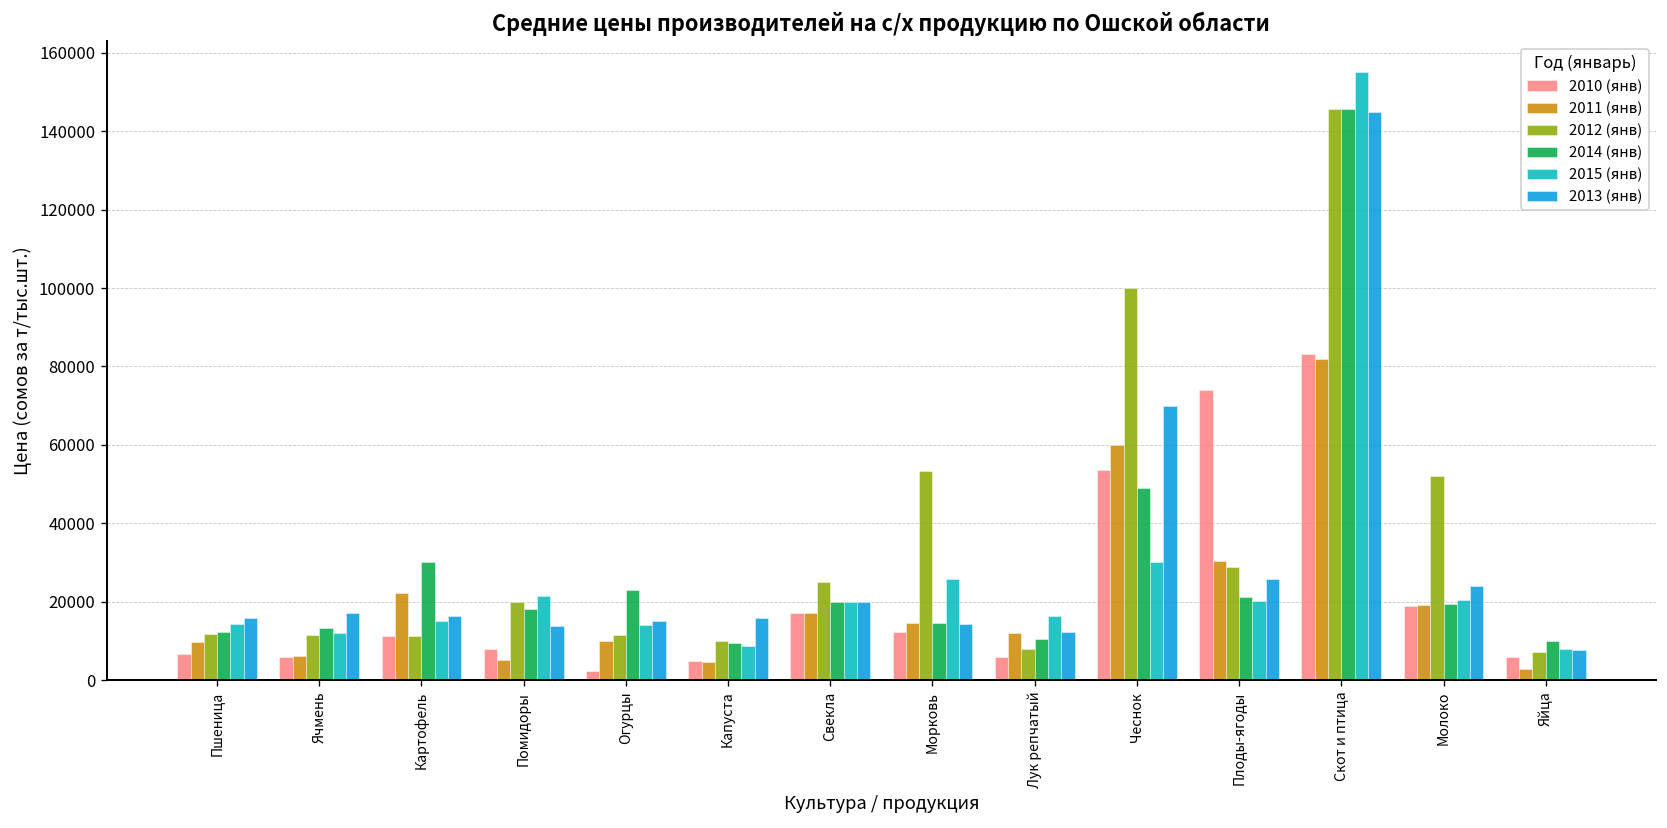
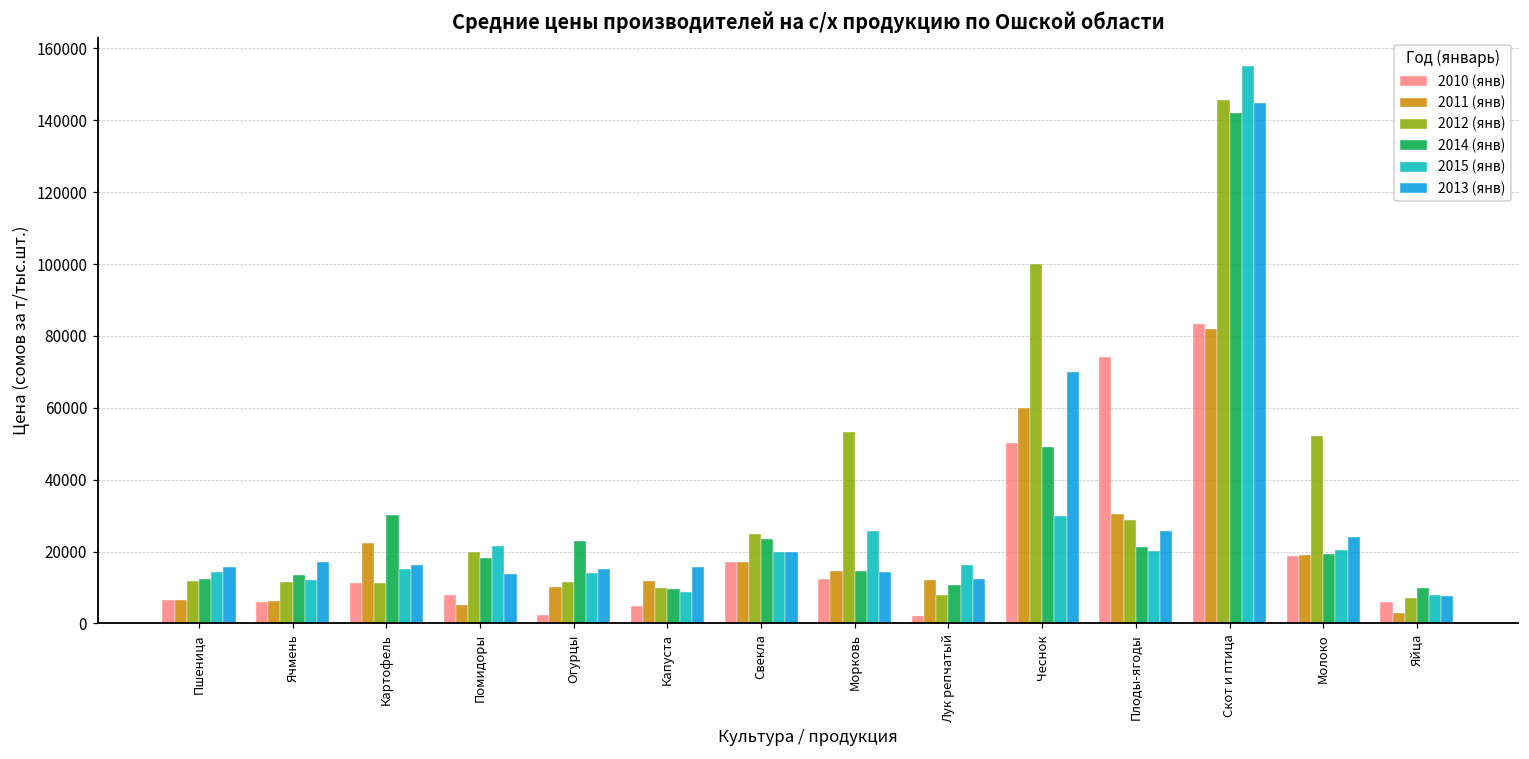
2011 (янв), Пшеница: 10000 -> 7000
2011 (янв), Капуста: 4000 -> 12000
2014 (янв), Свекла: 20000 -> 23000
2010 (янв), Лук репчатый: 6000 -> 2000
2010 (янв), Чеснок: 54000 -> 50000
2014 (янв), Скот и птица: 146000 -> 142000
